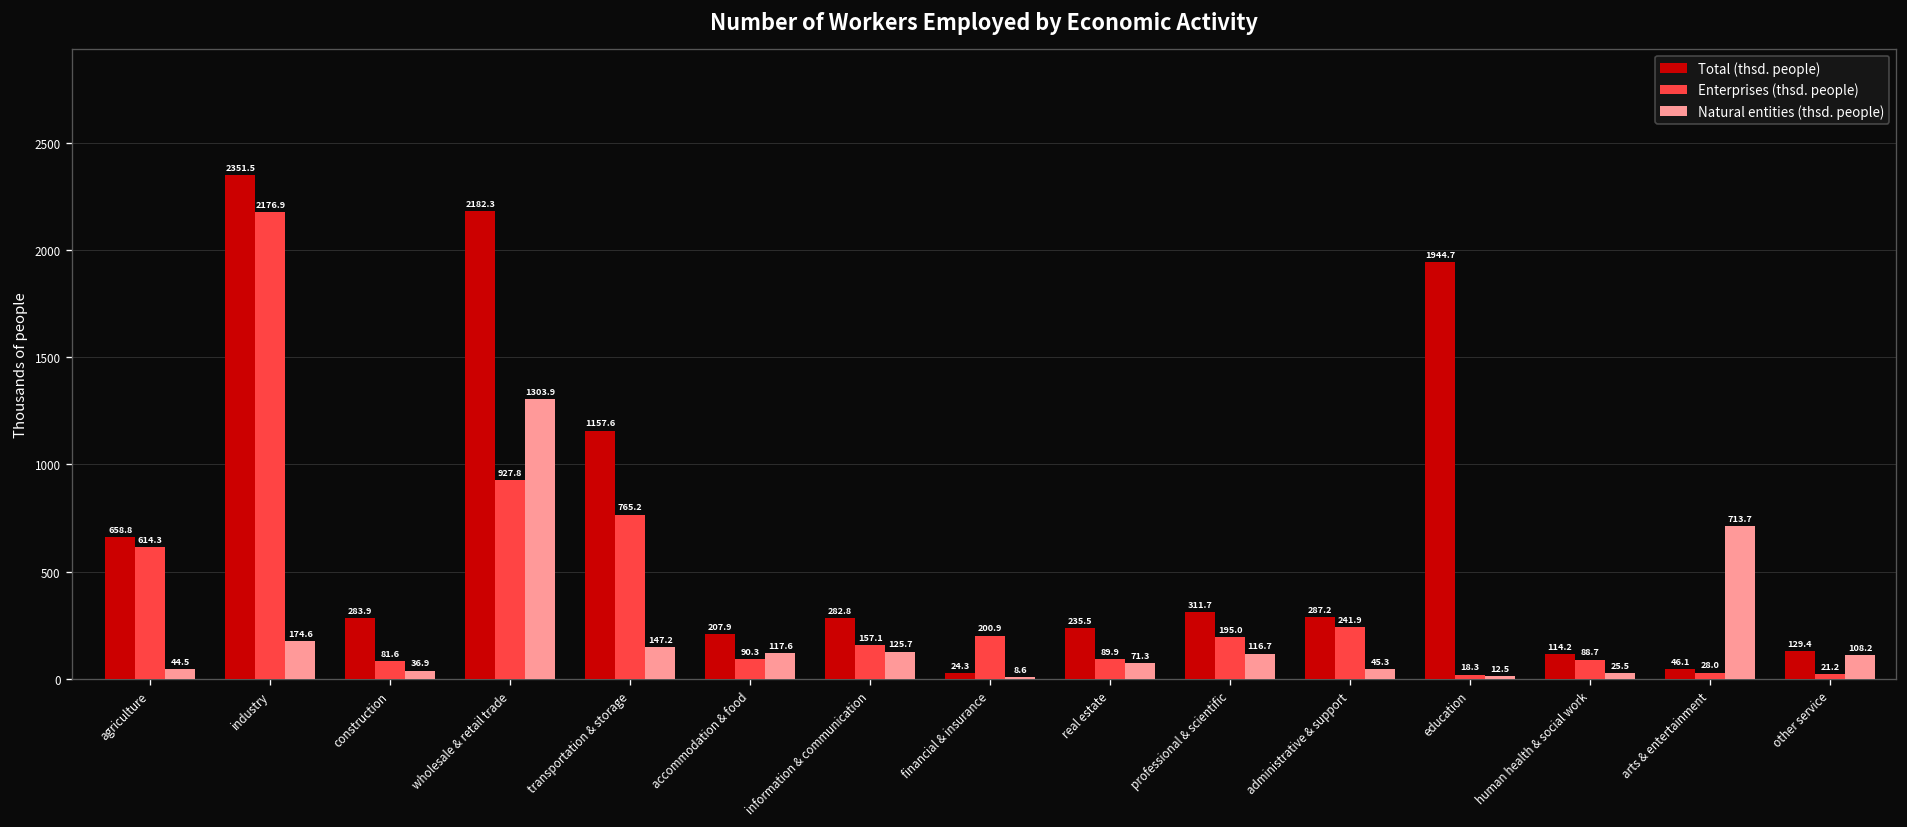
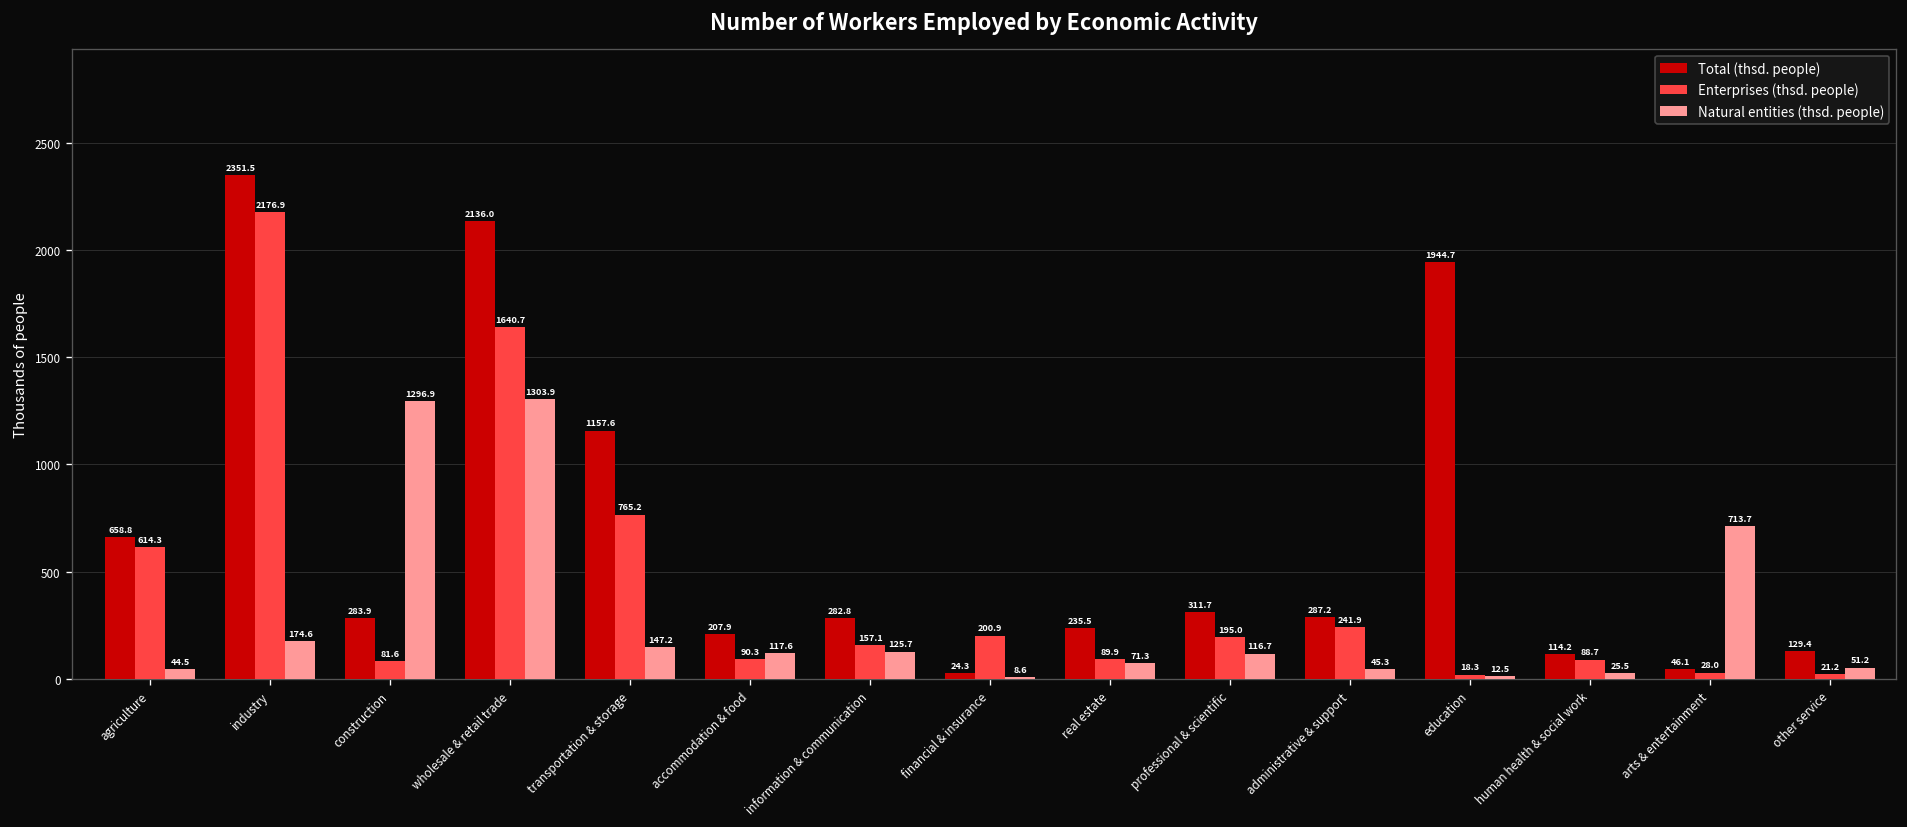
Natural entities (thsd. people), construction: 36.9 -> 1296.9
Total (thsd. people), wholesale & retail trade: 2182.3 -> 2136.0
Enterprises (thsd. people), wholesale & retail trade: 927.8 -> 1640.7
Natural entities (thsd. people), other service: 108.2 -> 51.2
